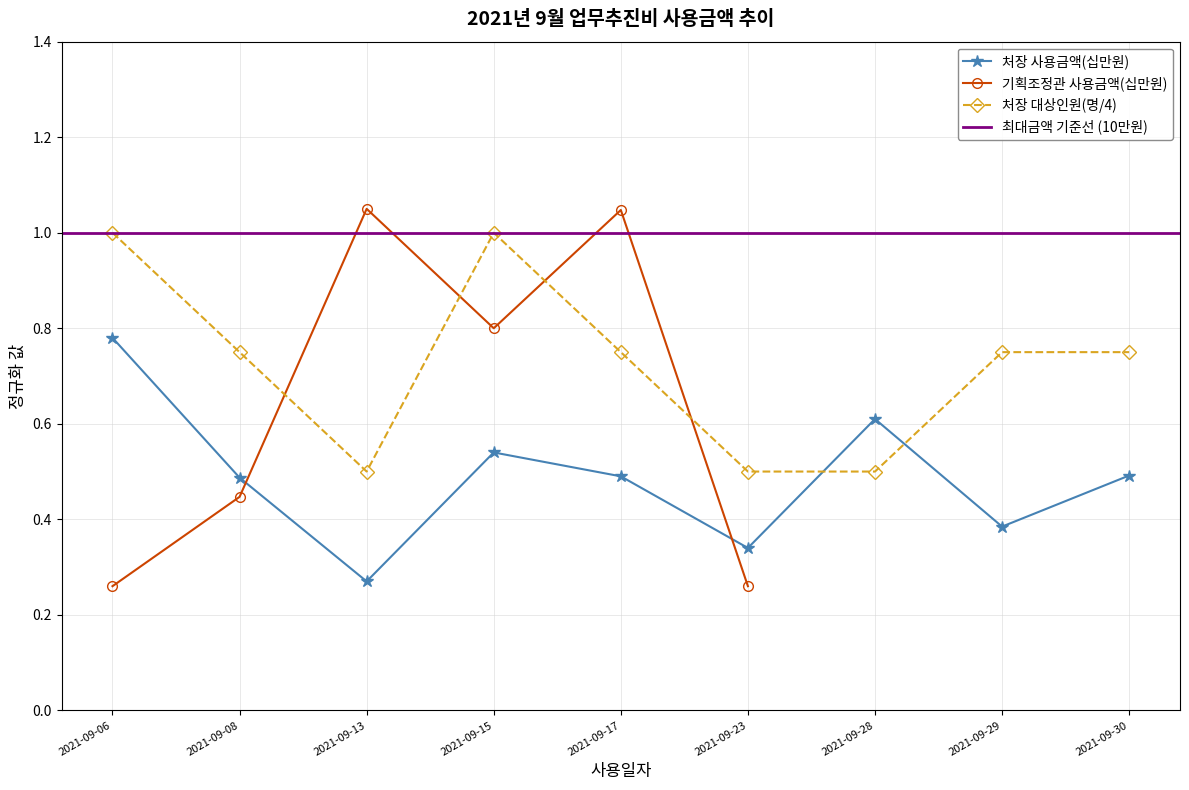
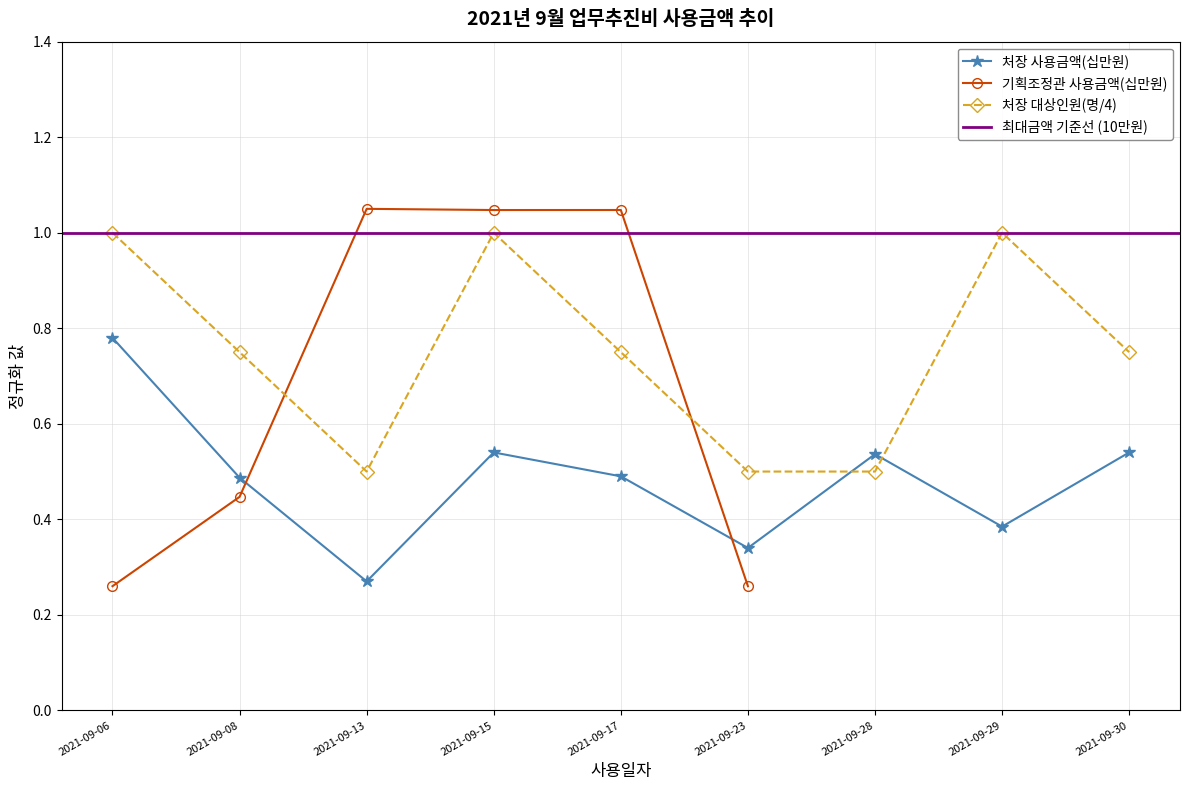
기획조정관 사용금액(십만원), 2021-09-15: 0.80 -> 1.05
처장 사용금액(십만원), 2021-09-28: 0.61 -> 0.54
처장 대상인원(명/4), 2021-09-29: 0.75 -> 1.00
처장 사용금액(십만원), 2021-09-30: 0.49 -> 0.54
